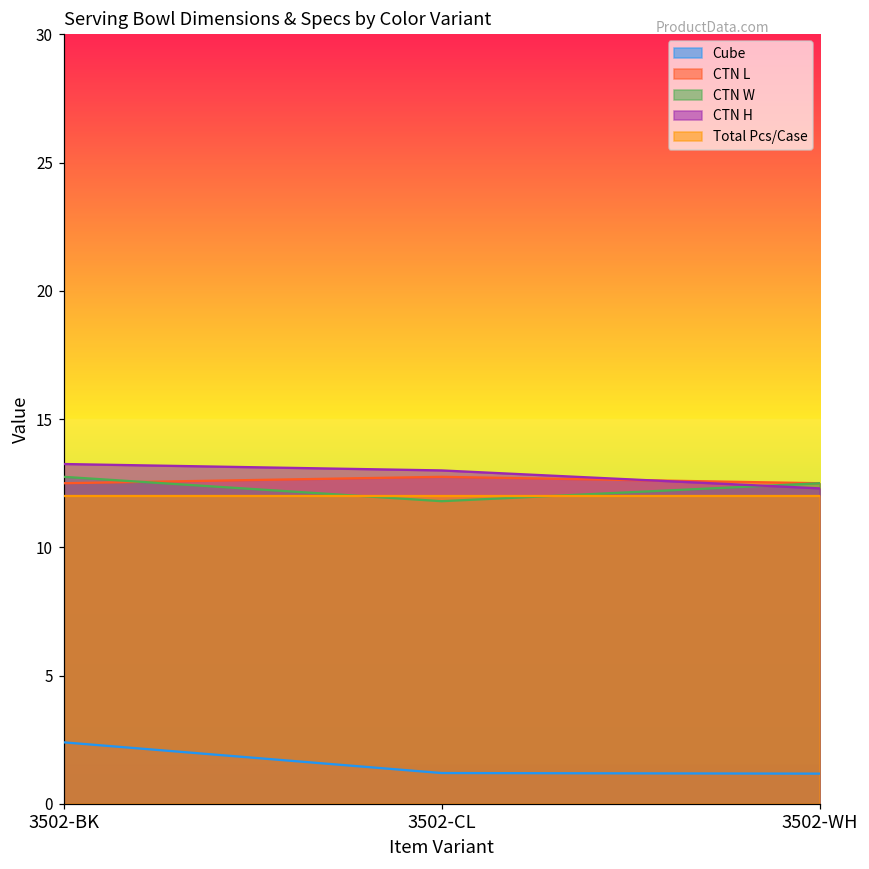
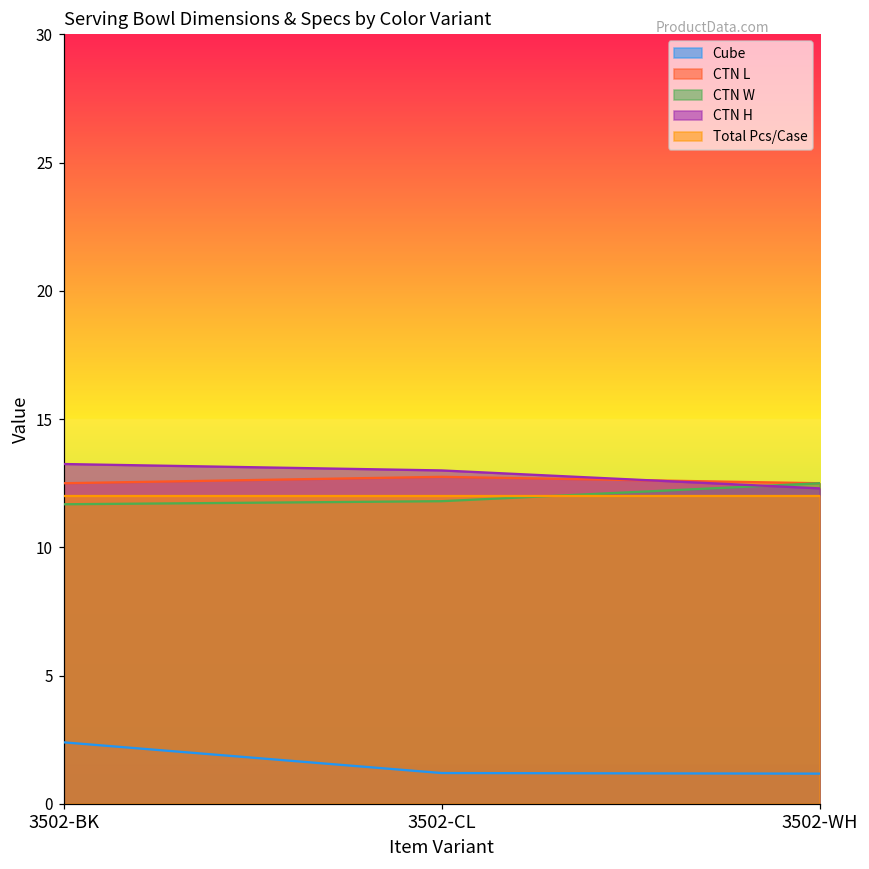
CTN W, 3502-BK: 12.8 -> 11.7
